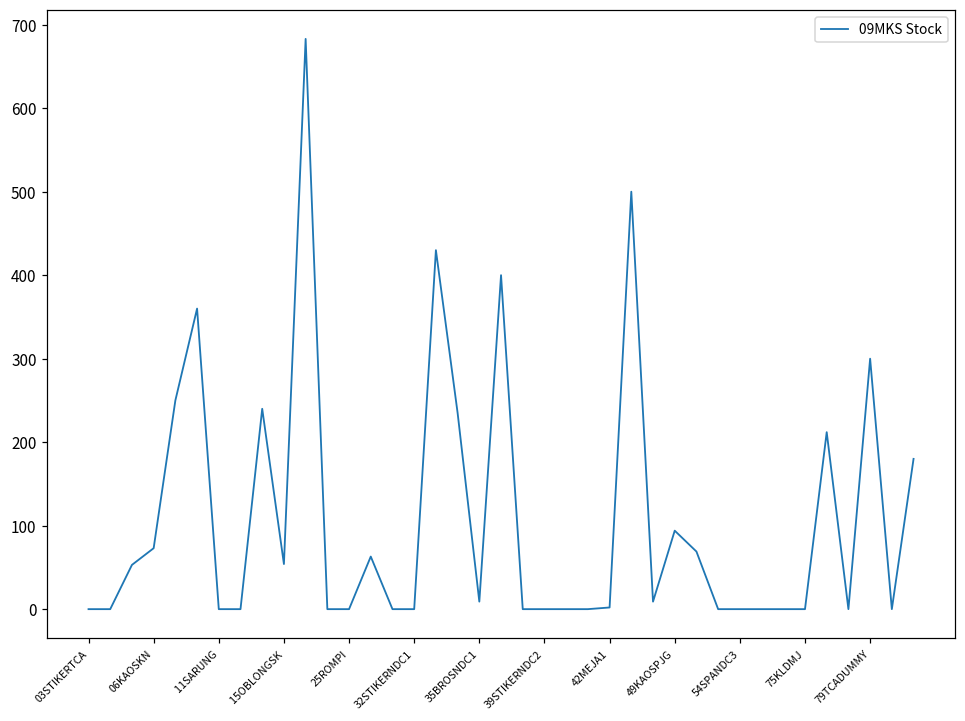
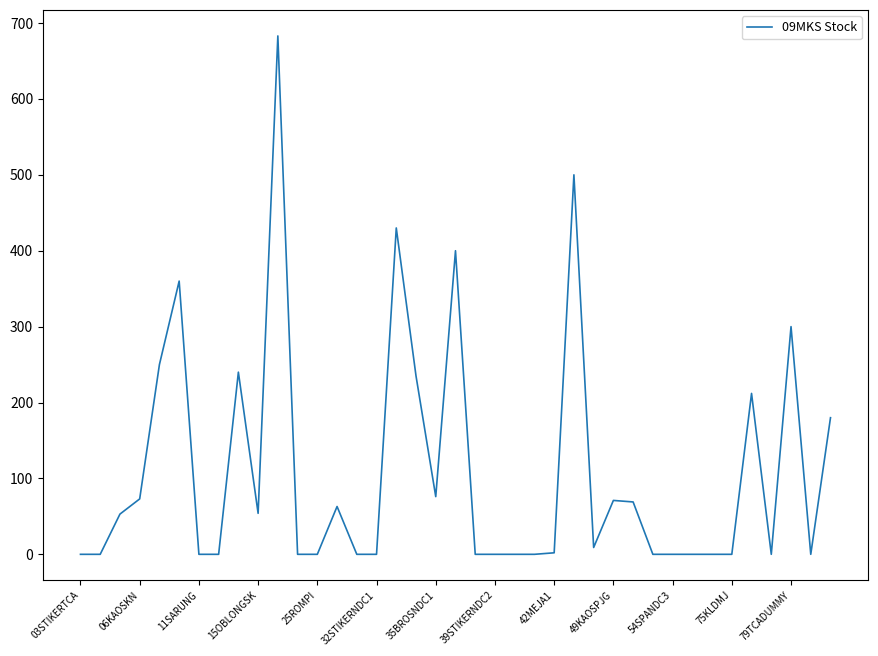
35BROSNDC1: 10 -> 80
49KAOSPJG: 90 -> 70
